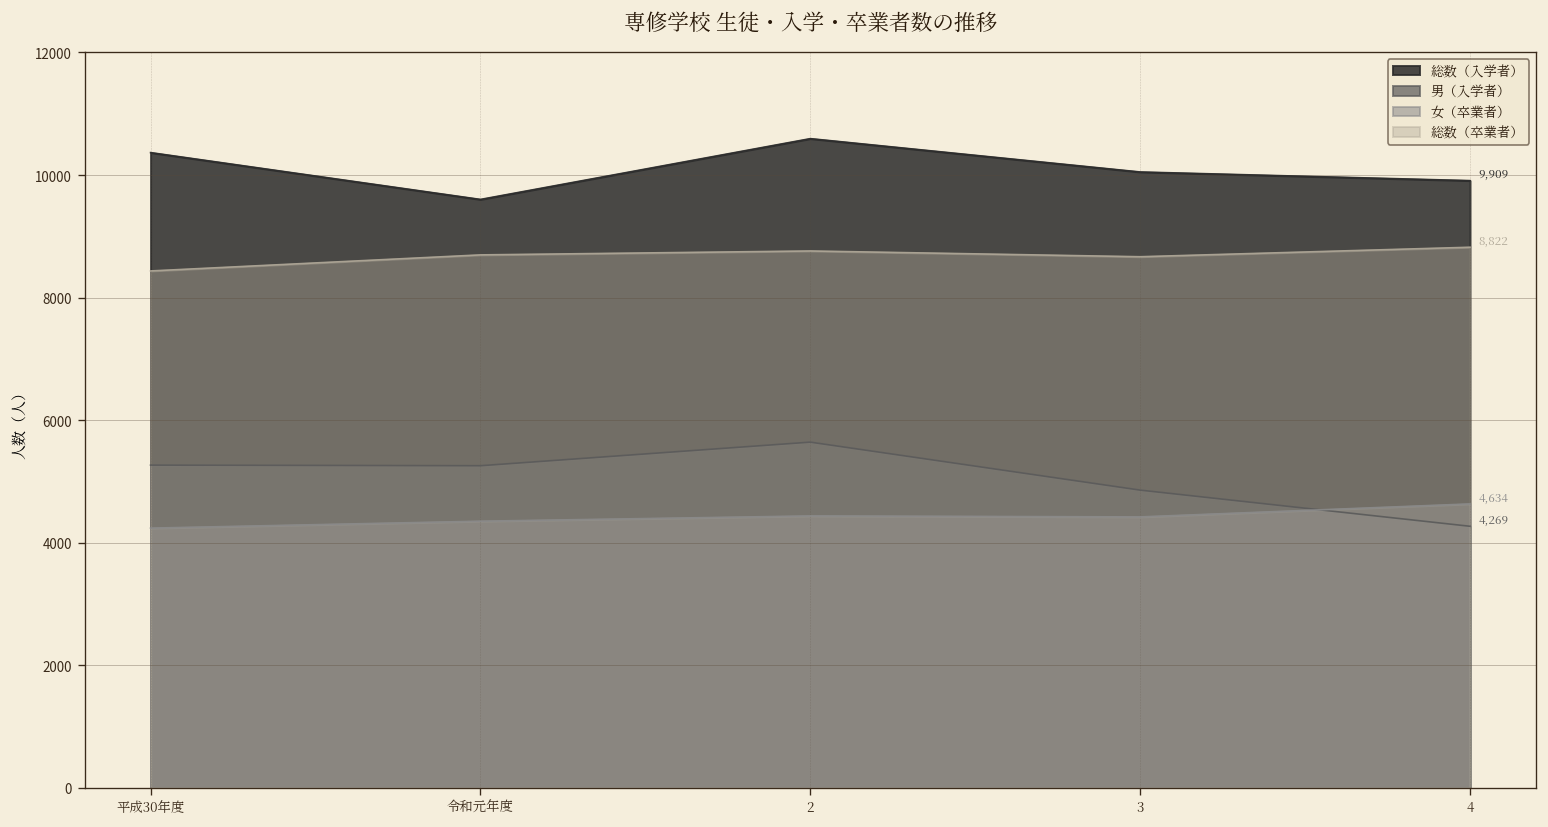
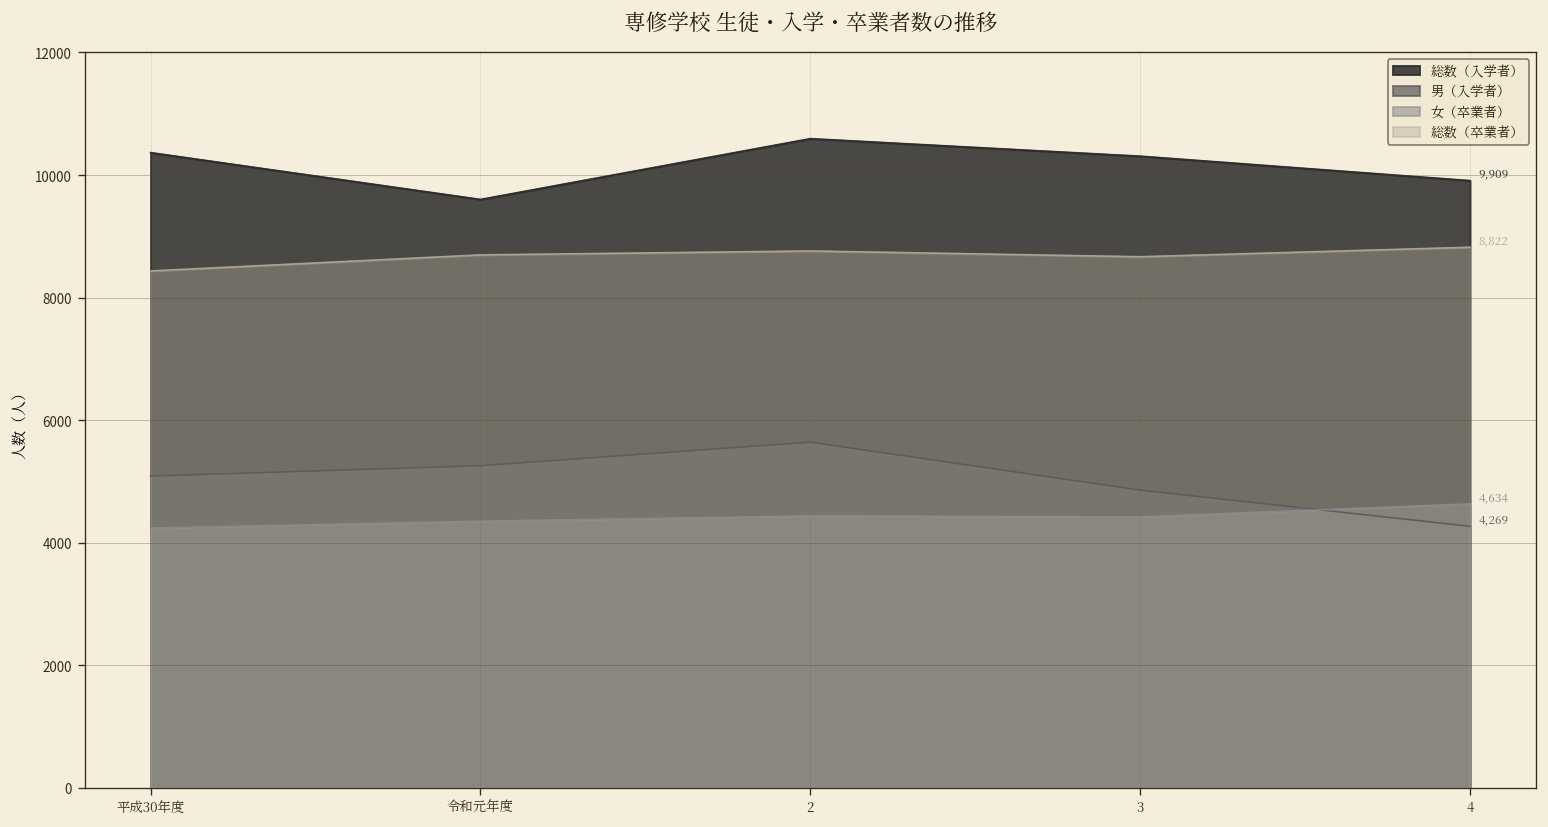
男（入学者）, 平成30年度: 5300 -> 5100
総数（入学者）, 3: 10100 -> 10300
